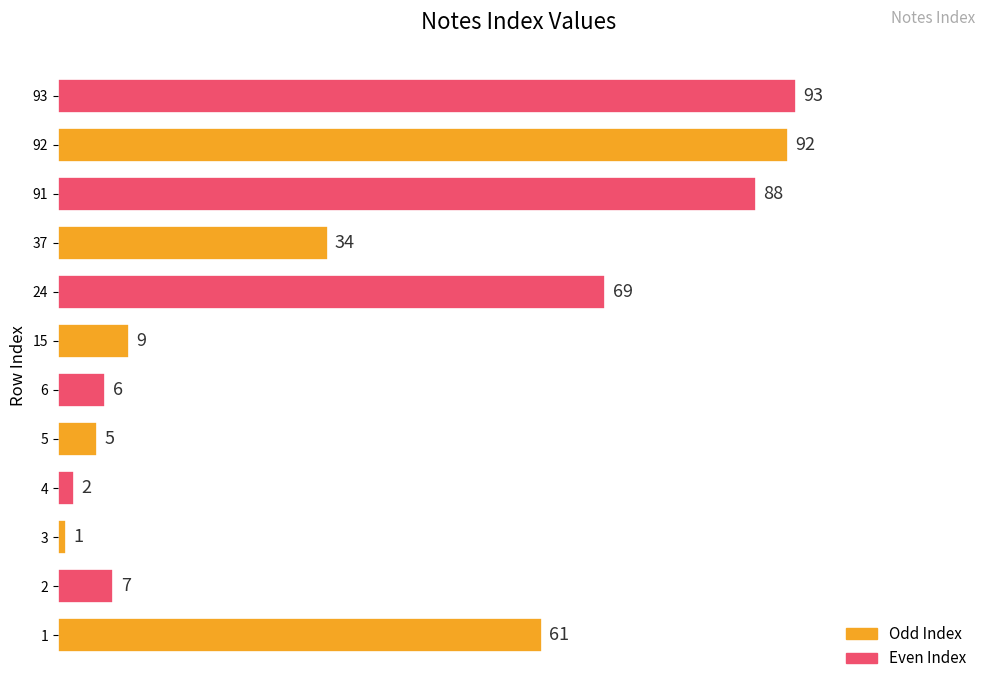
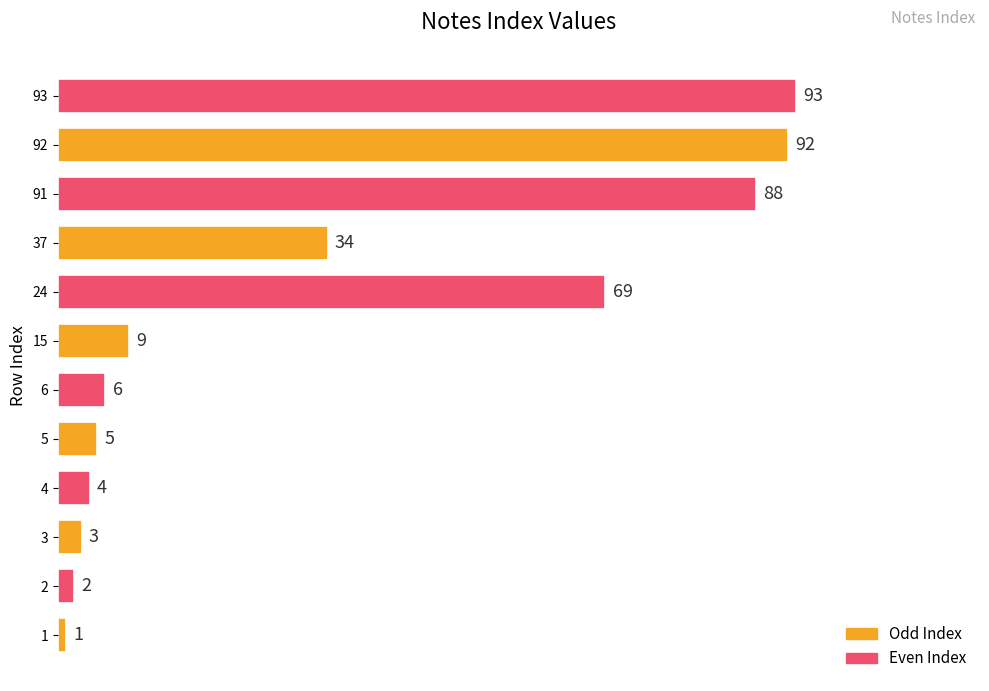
4: 2 -> 4
3: 1 -> 3
2: 7 -> 2
1: 61 -> 1
